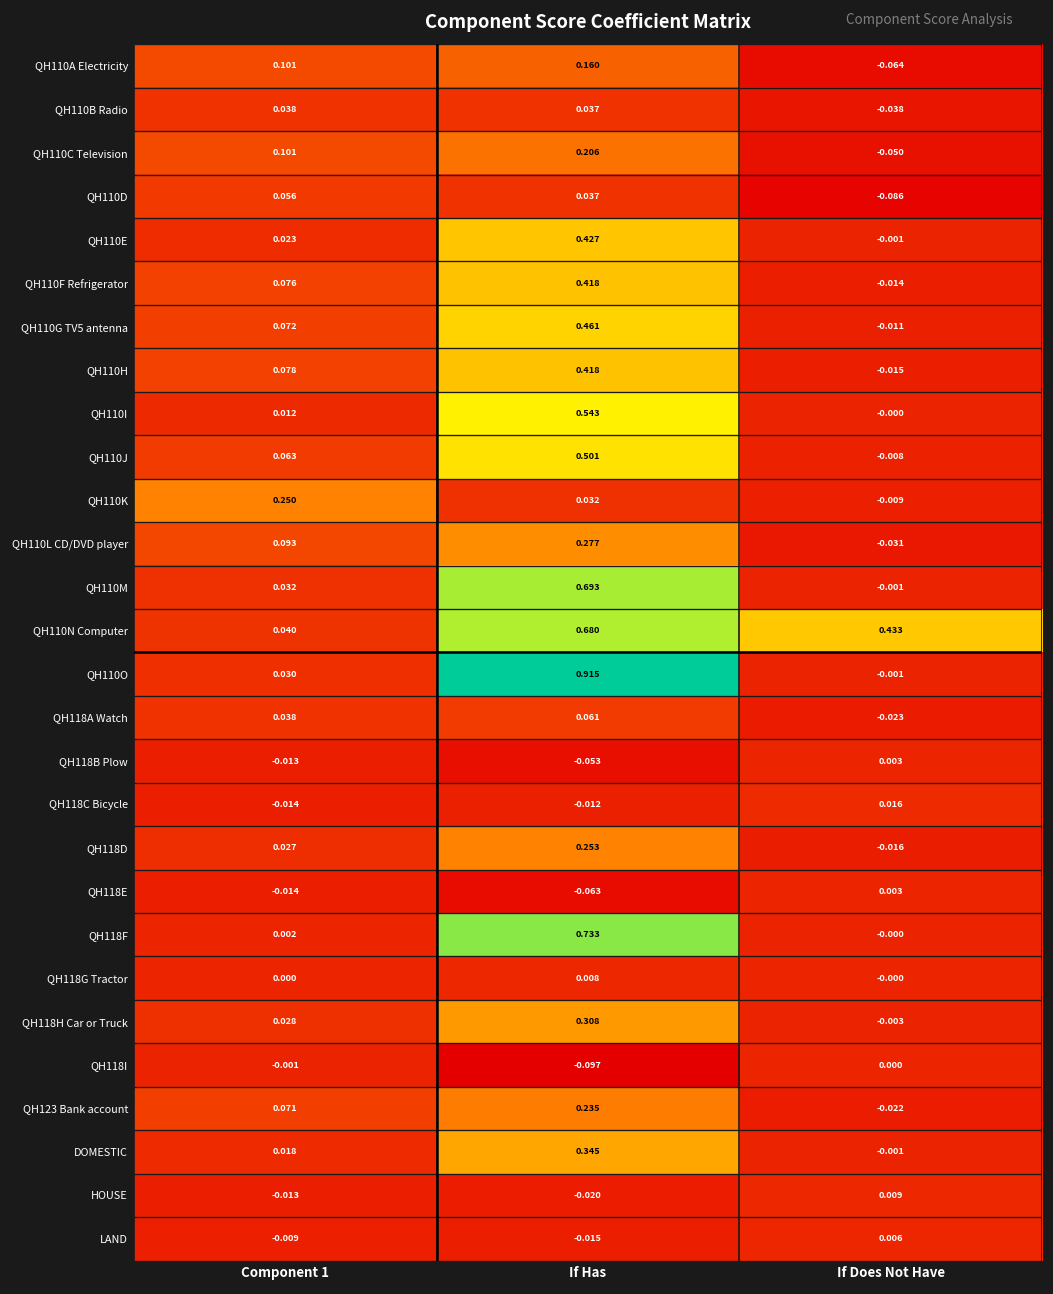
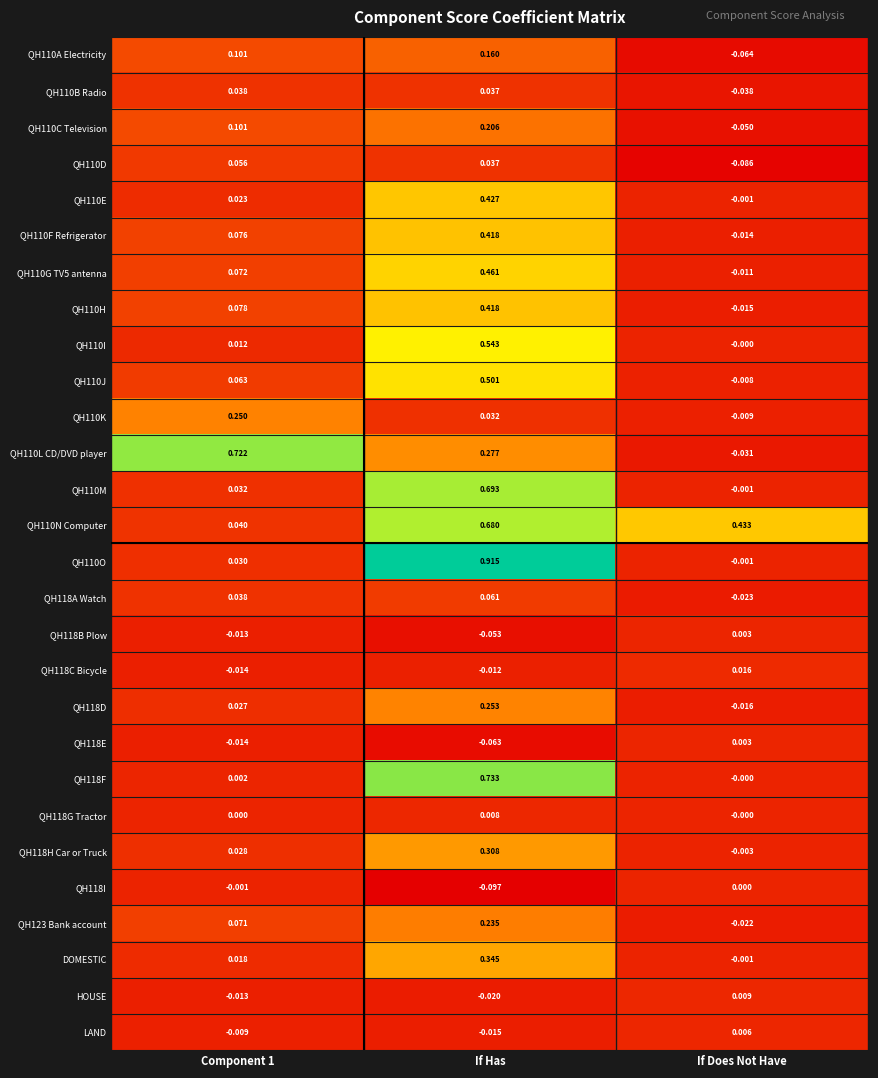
QH110L CD/DVD player, Component 1: 0.093 -> 0.722
